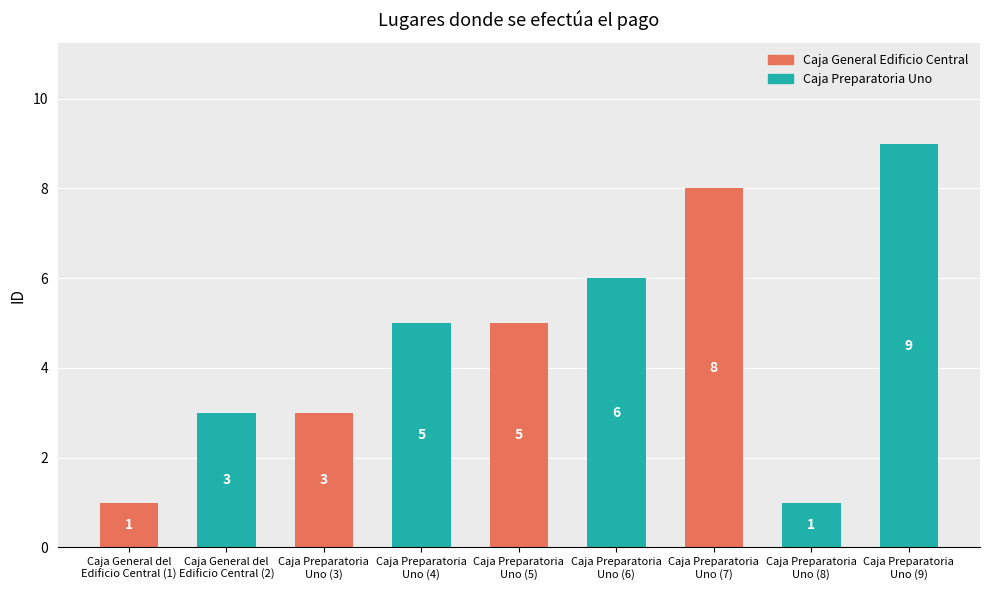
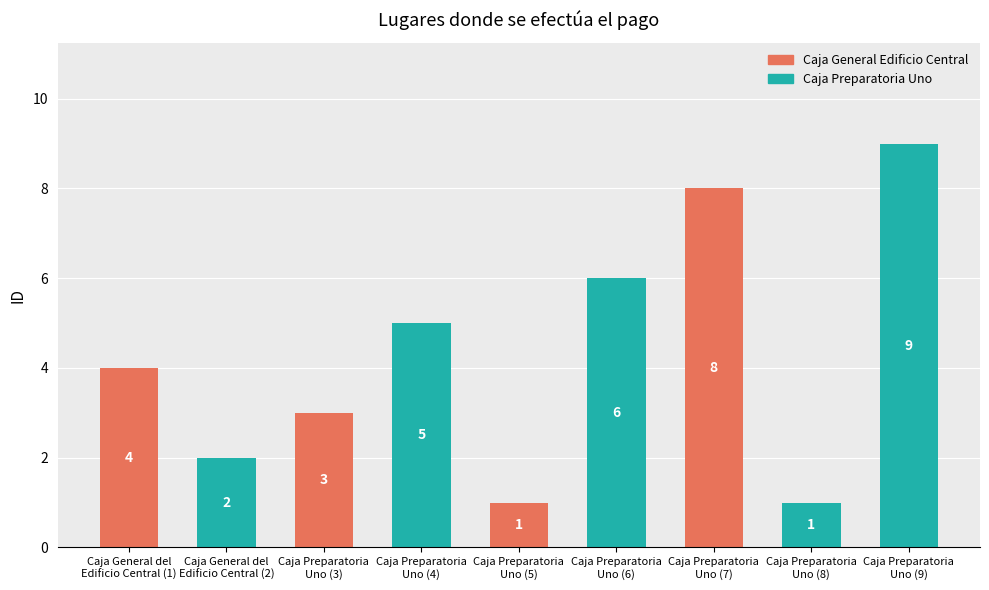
Caja General del Edificio Central (1): 1 -> 4
Caja General del Edificio Central (2): 3 -> 2
Caja Preparatoria Uno (5): 5 -> 1
